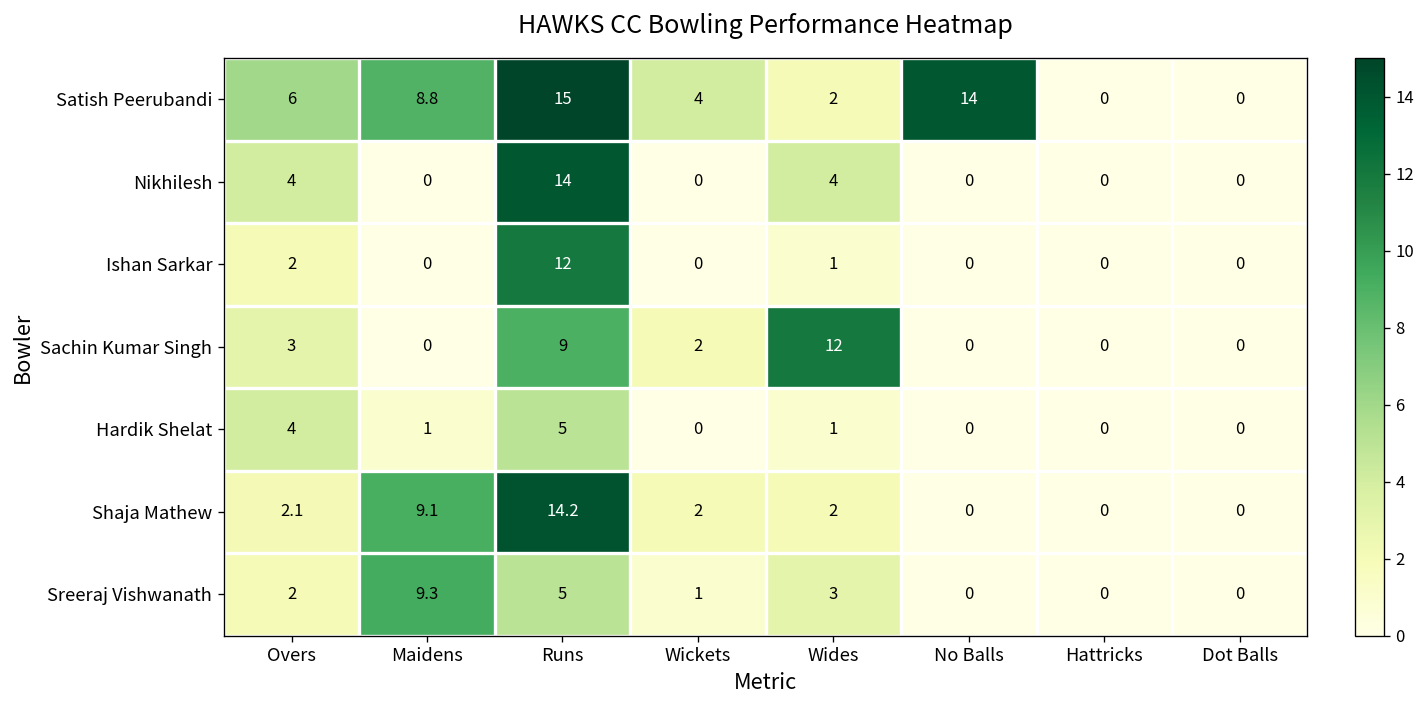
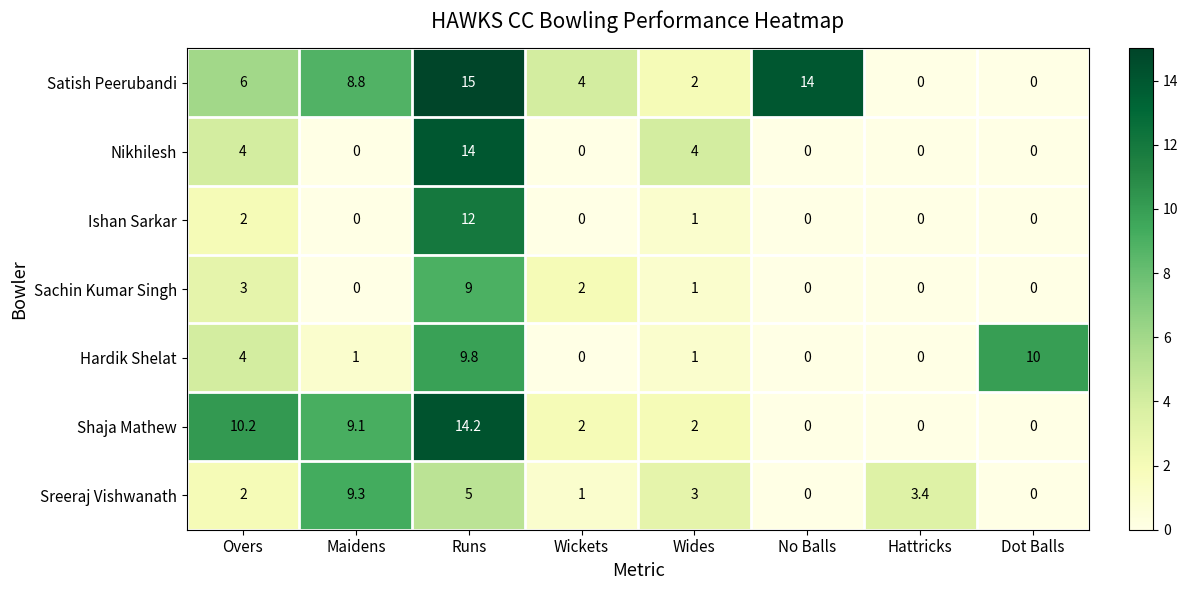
Sachin Kumar Singh, Wides: 12 -> 1
Hardik Shelat, Runs: 5 -> 9.8
Hardik Shelat, Dot Balls: 0 -> 10
Shaja Mathew, Overs: 2.1 -> 10.2
Sreeraj Vishwanath, Hattricks: 0 -> 3.4
